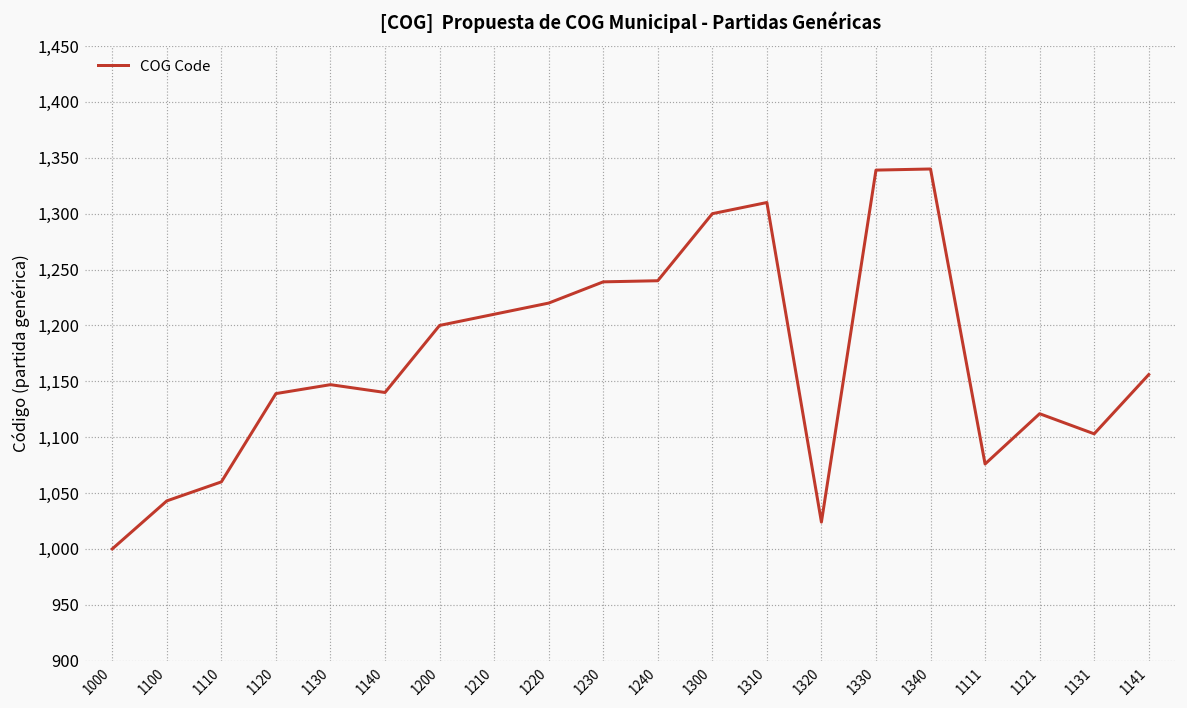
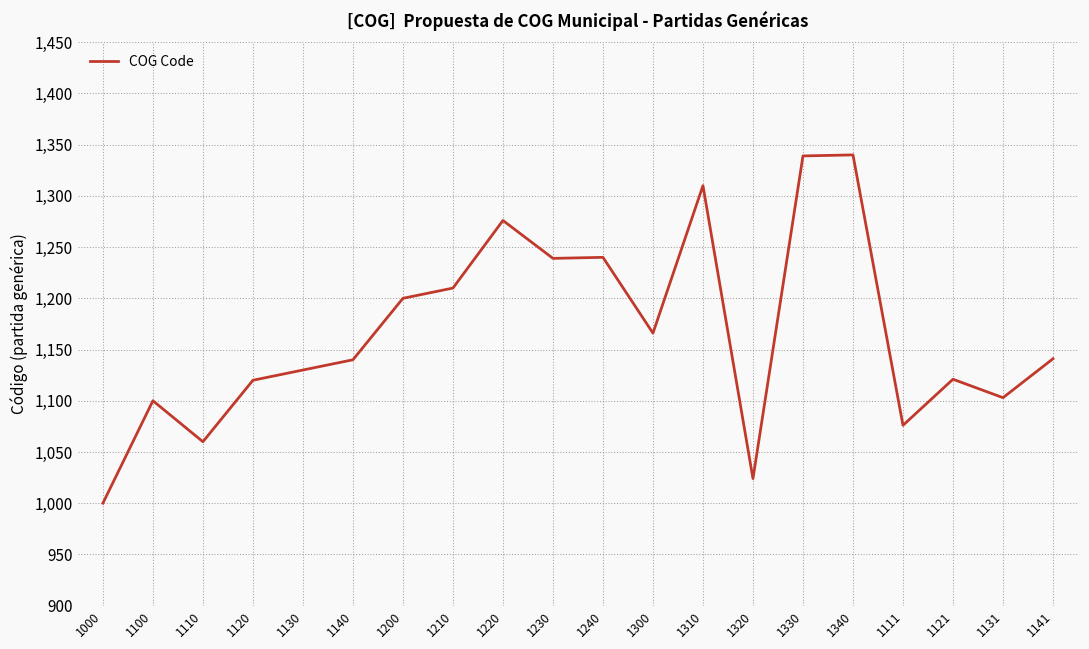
1100: 1,040 -> 1,100
1120: 1,140 -> 1,120
1130: 1,150 -> 1,130
1220: 1,220 -> 1,280
1300: 1,300 -> 1,170
1141: 1,160 -> 1,140
